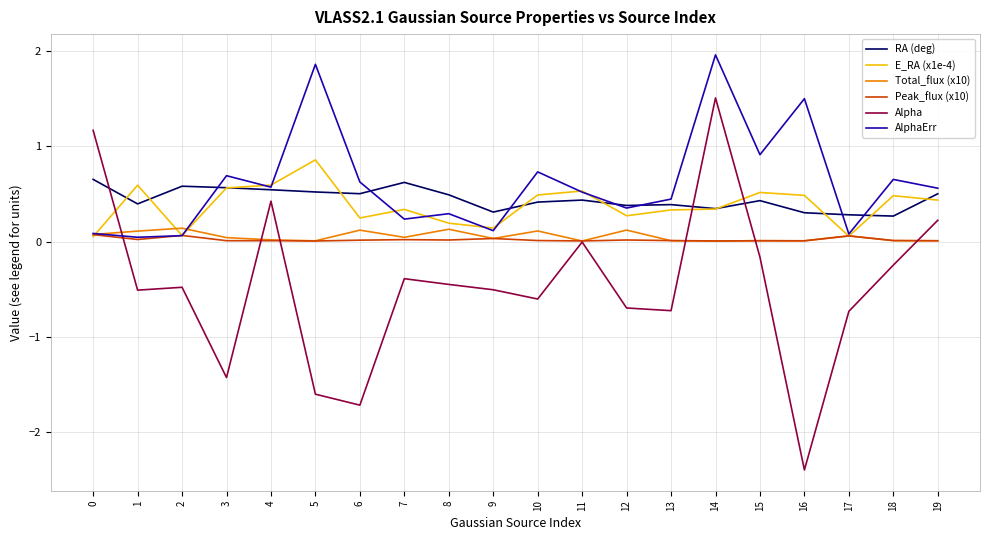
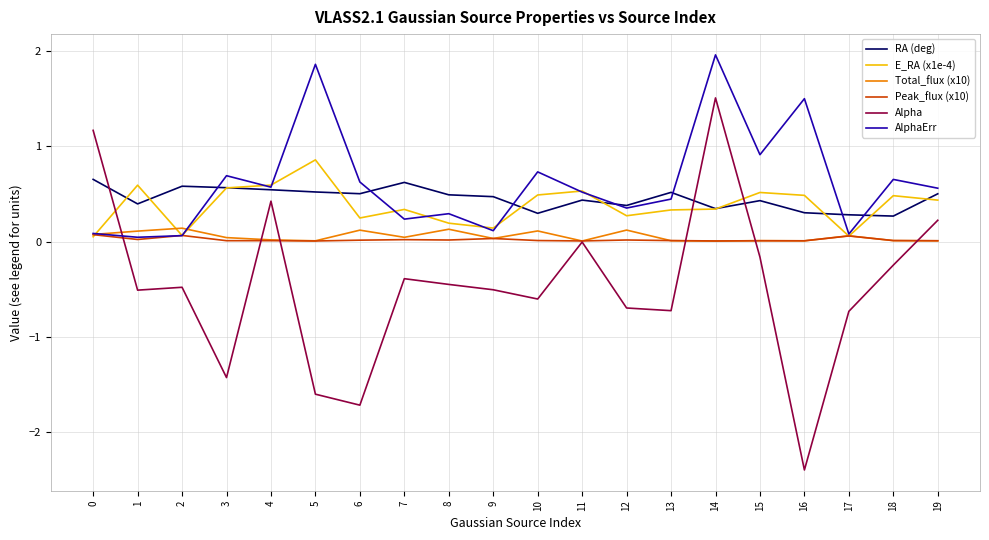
RA (deg), 9: 0.3 -> 0.5
RA (deg), 10: 0.4 -> 0.3
RA (deg), 13: 0.4 -> 0.5
